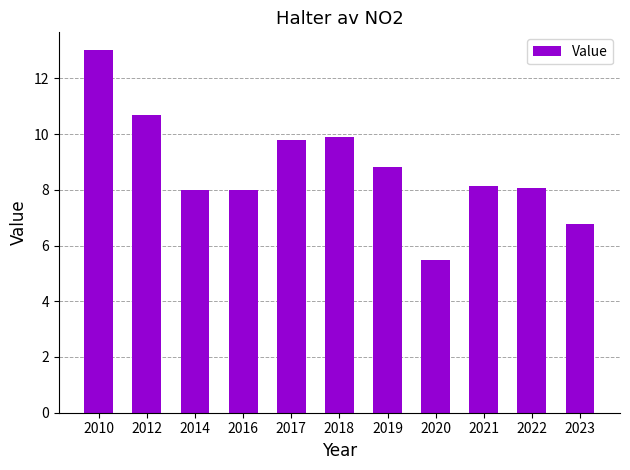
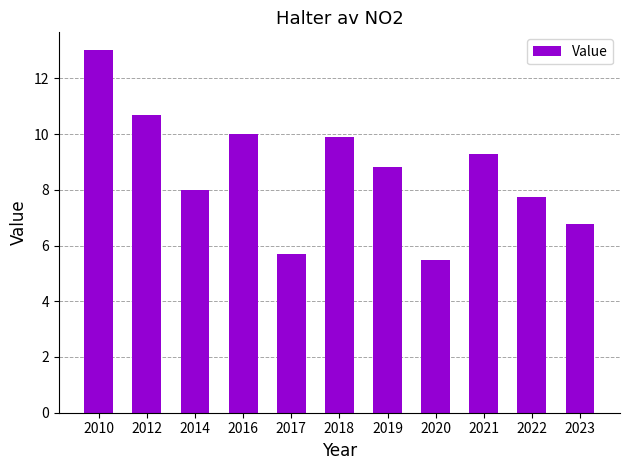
2016: 8 -> 10
2017: 9.8 -> 5.7
2021: 8.1 -> 9.3
2022: 8.1 -> 7.8
